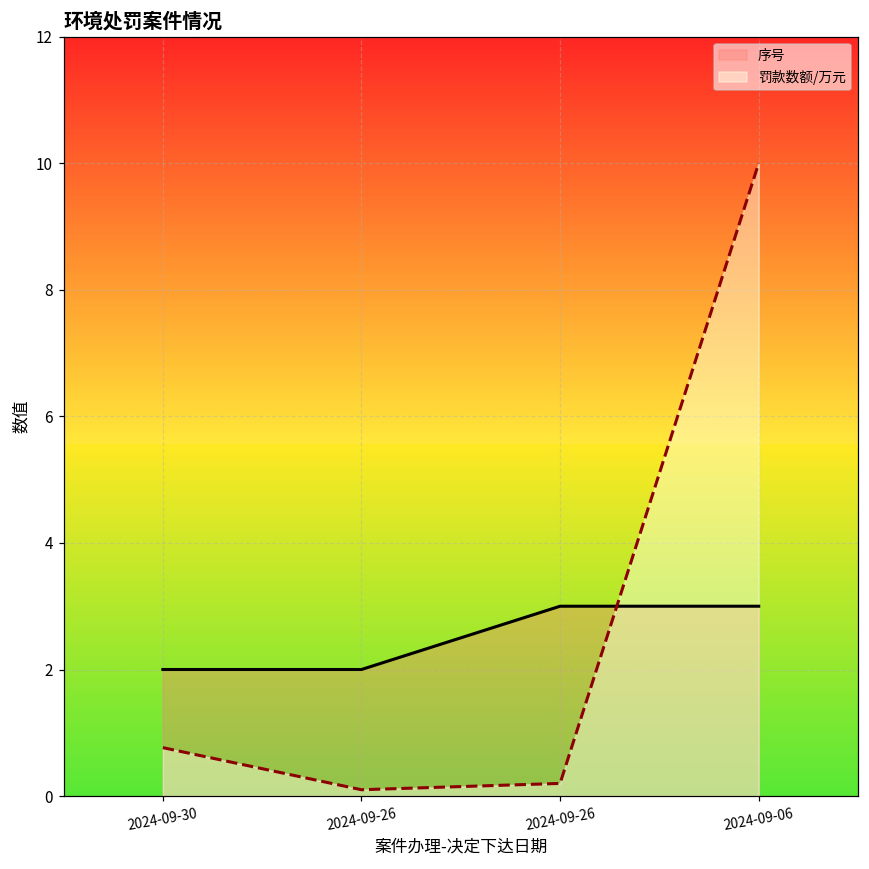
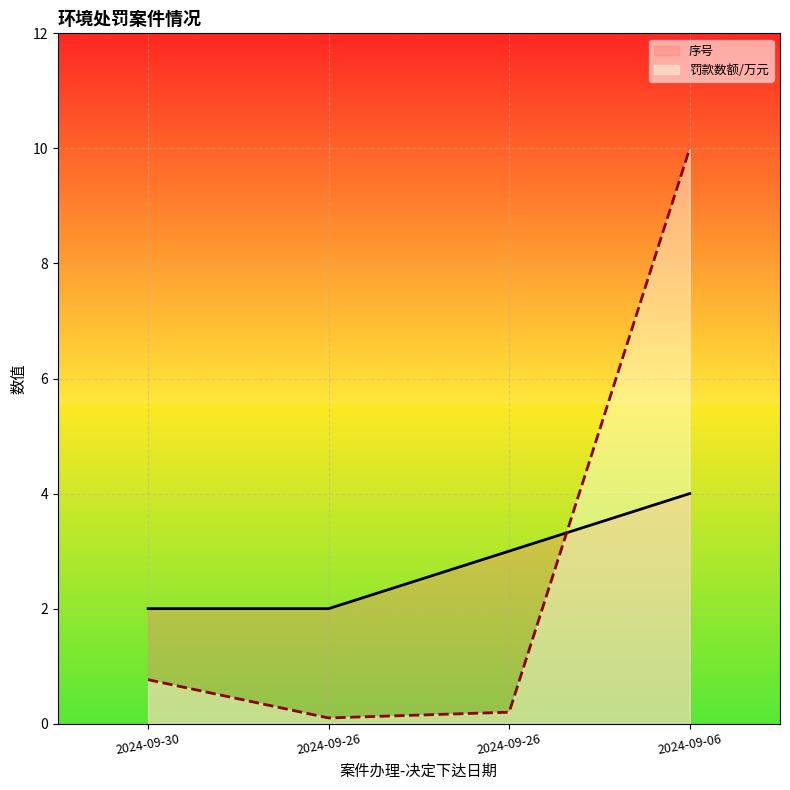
序号, 2024-09-06: 3 -> 4
